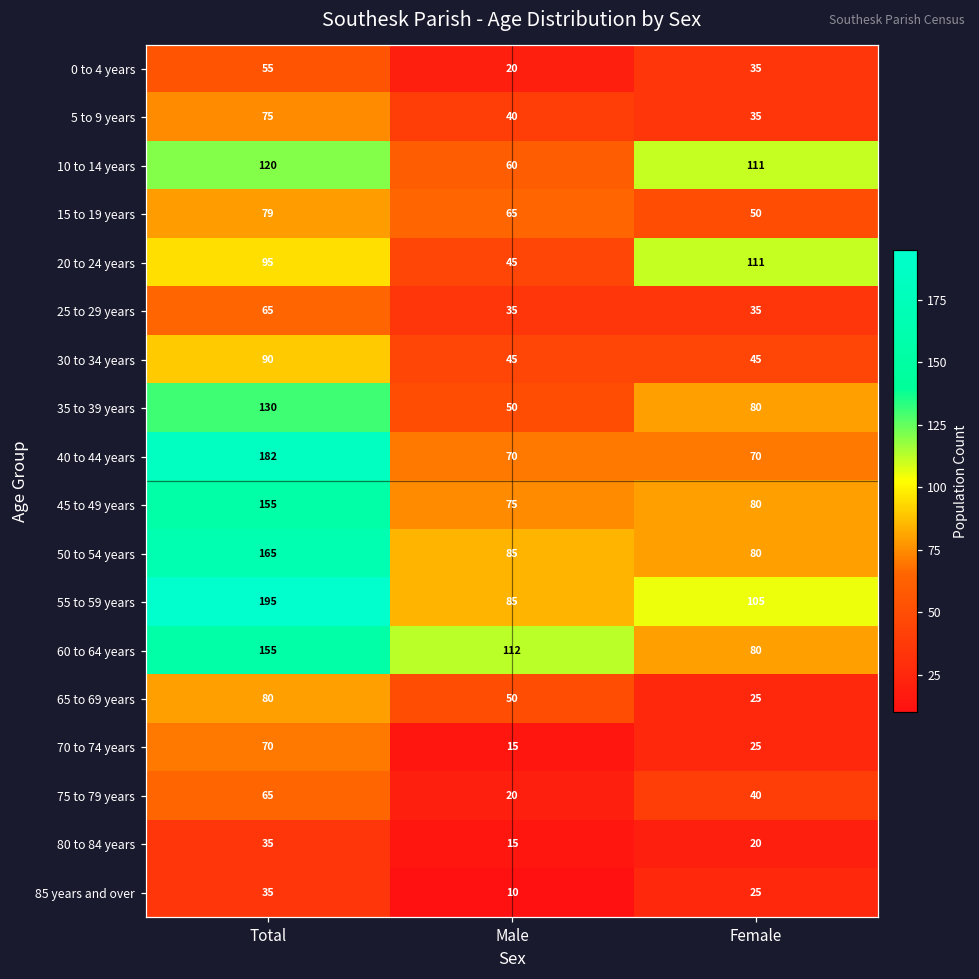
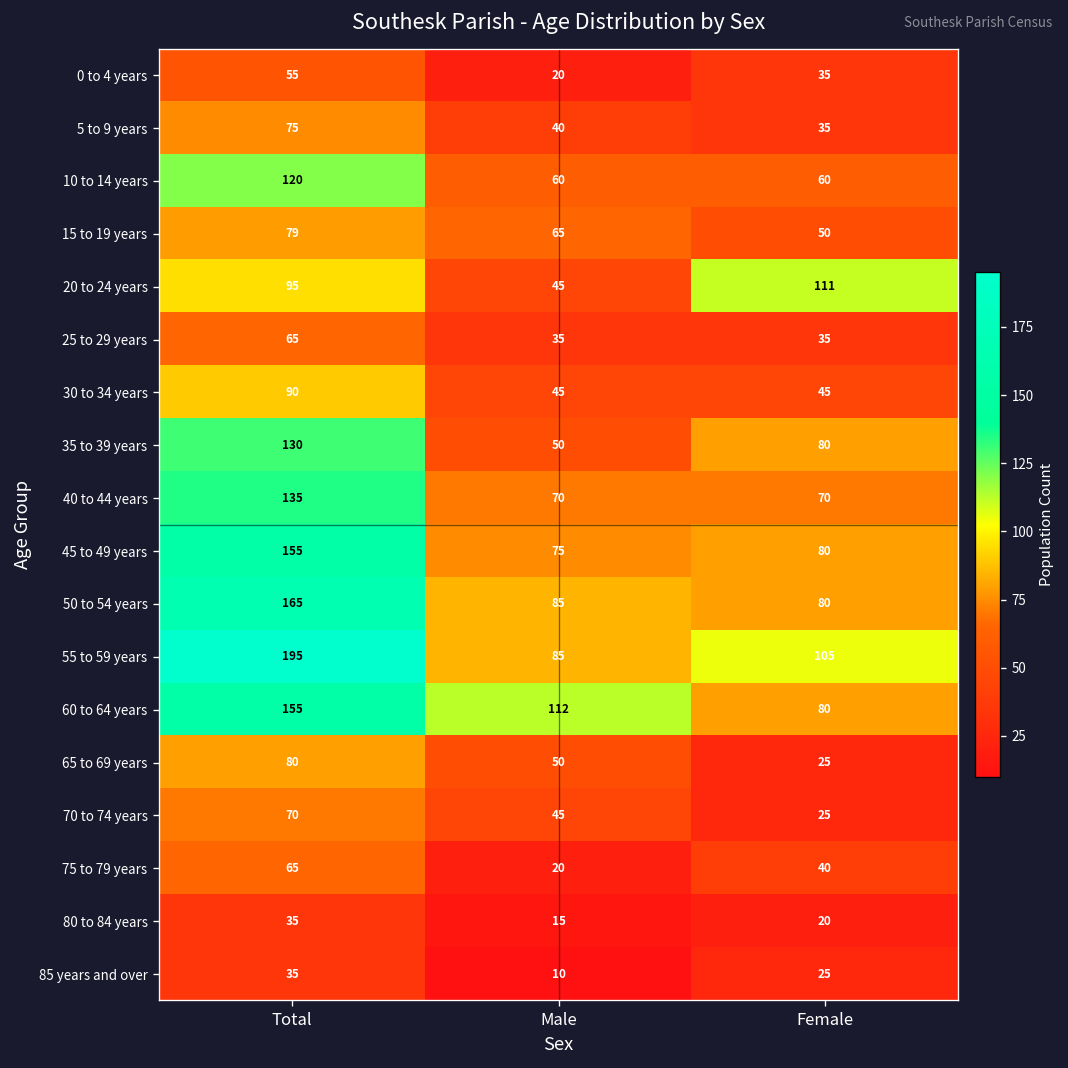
10 to 14 years, Female: 111 -> 60
40 to 44 years, Total: 182 -> 135
70 to 74 years, Male: 15 -> 45
